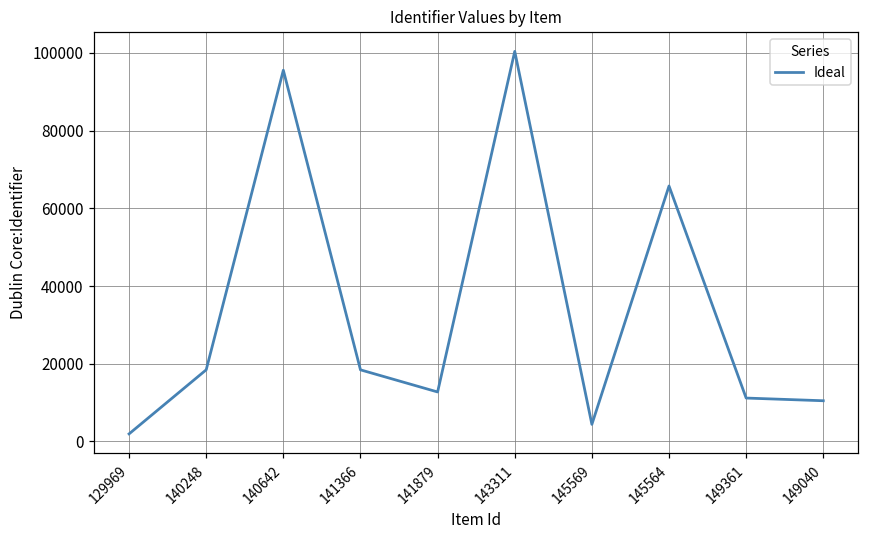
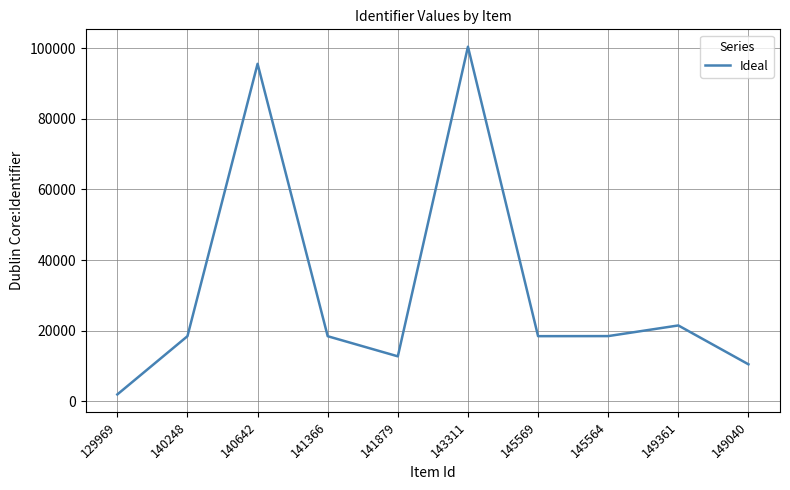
145569: 4000 -> 18000
145564: 66000 -> 18000
149361: 11000 -> 21000
